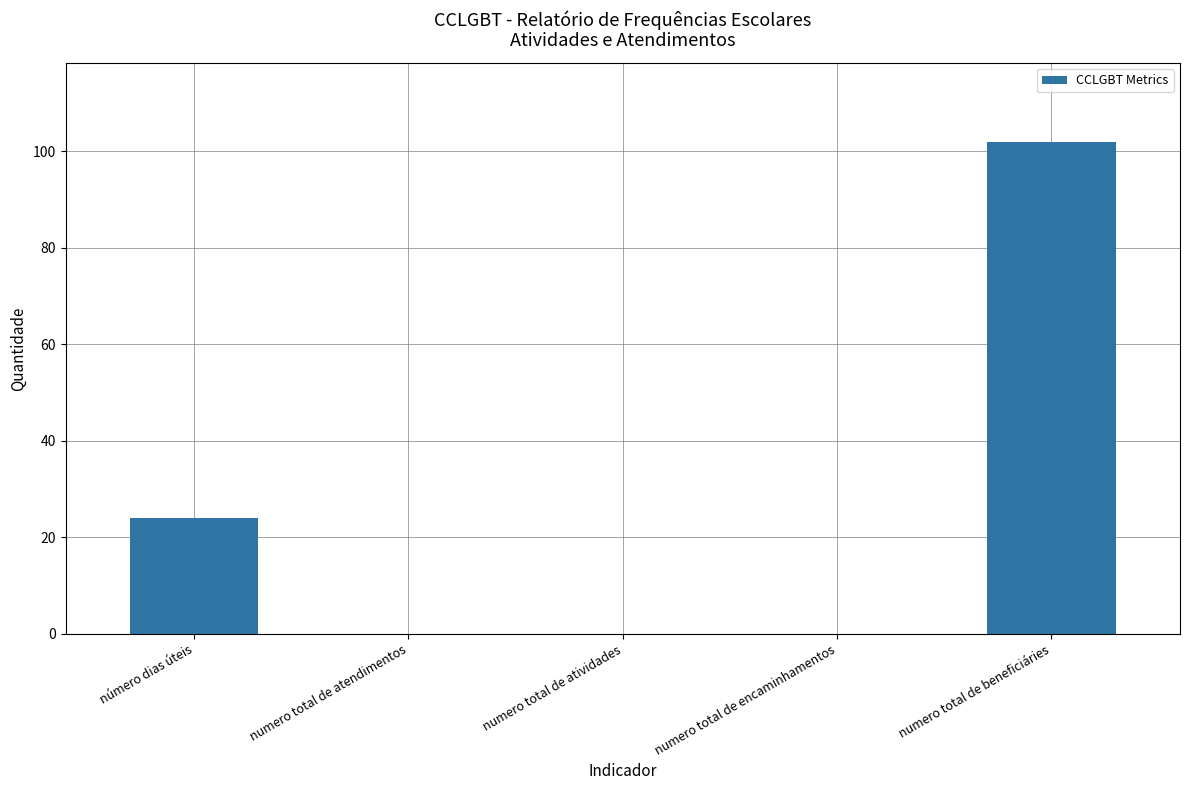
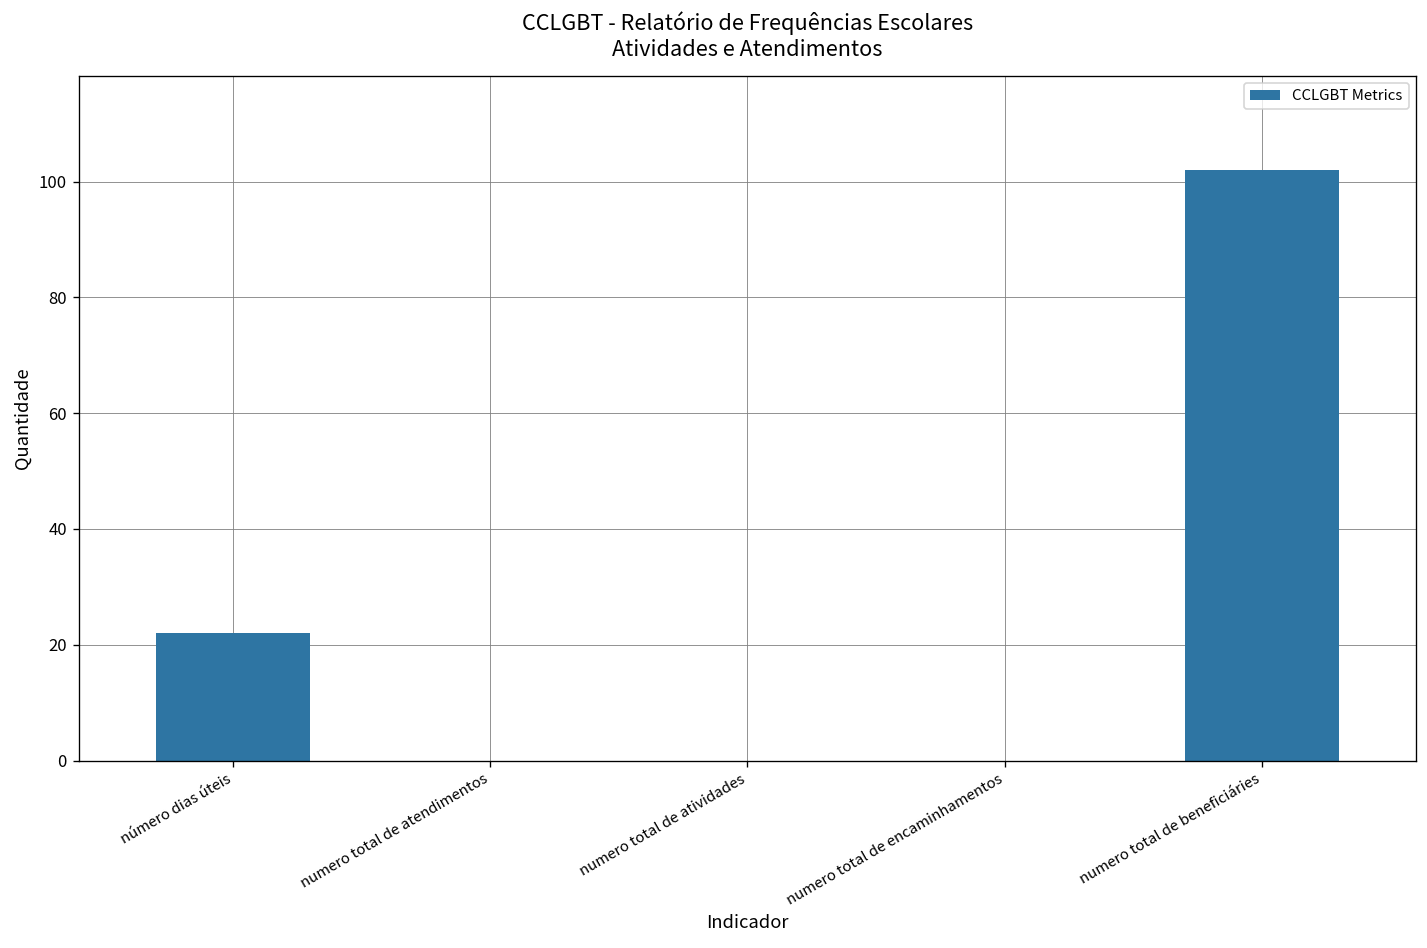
número dias úteis: 24 -> 22
